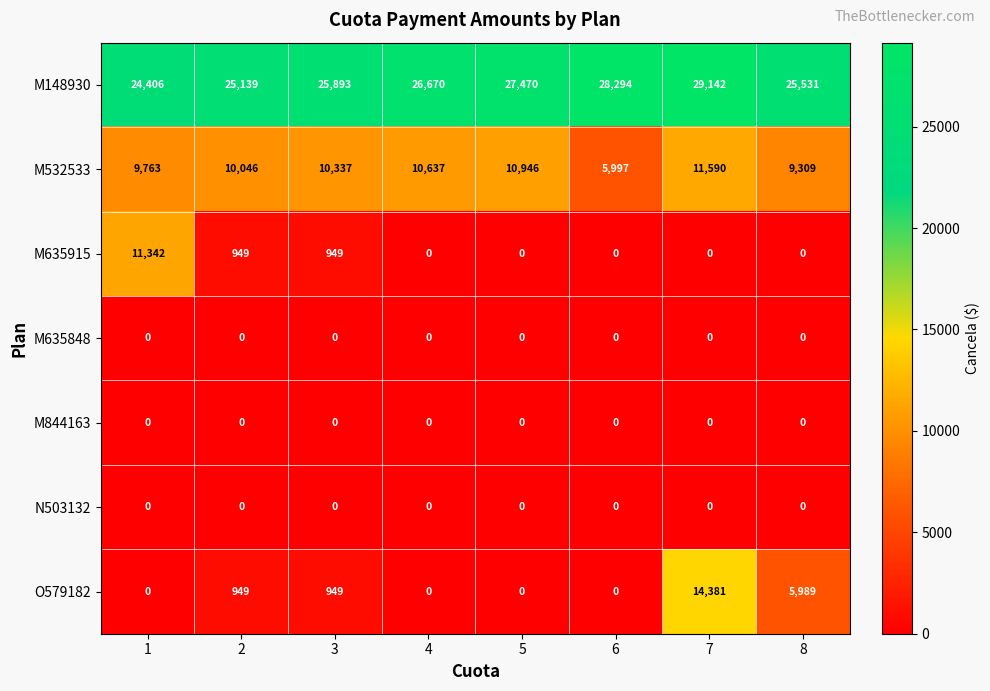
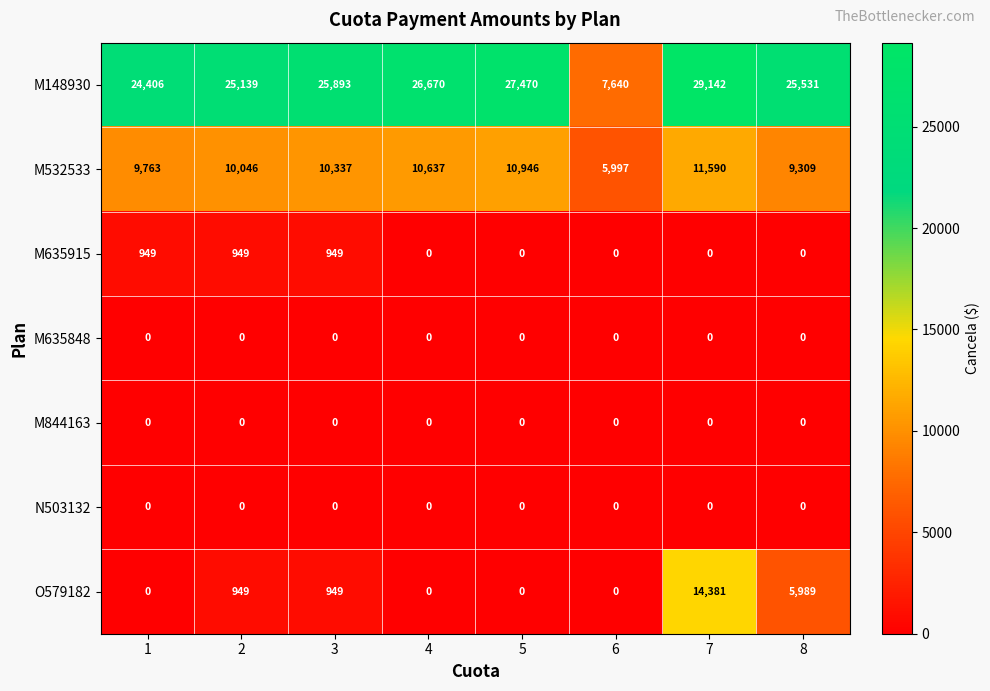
M148930, 6: 28,294 -> 7,640
M635915, 1: 11,342 -> 949
